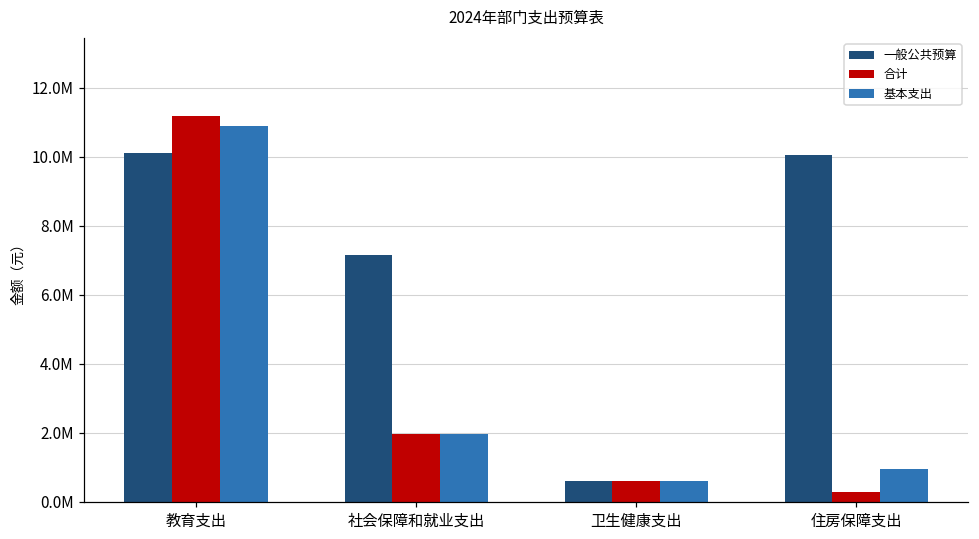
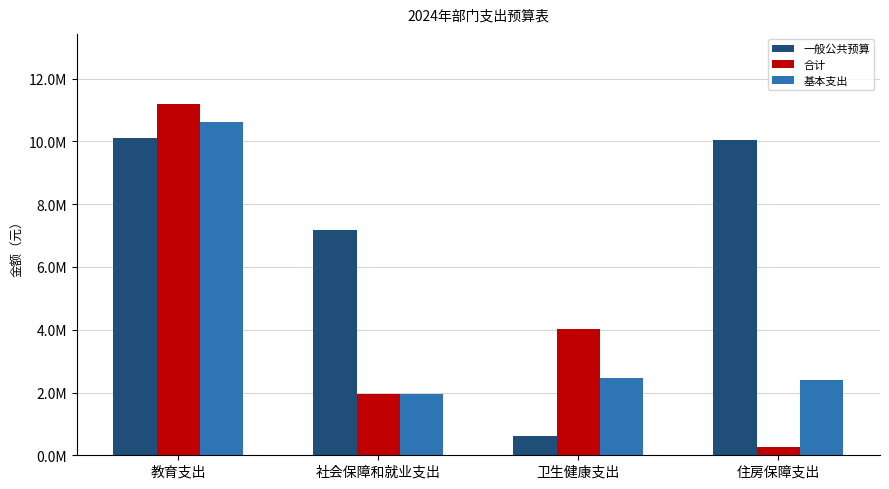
基本支出, 教育支出: 10900000 -> 10600000
合计, 卫生健康支出: 600000 -> 4000000
基本支出, 卫生健康支出: 600000 -> 2500000
基本支出, 住房保障支出: 900000 -> 2400000
